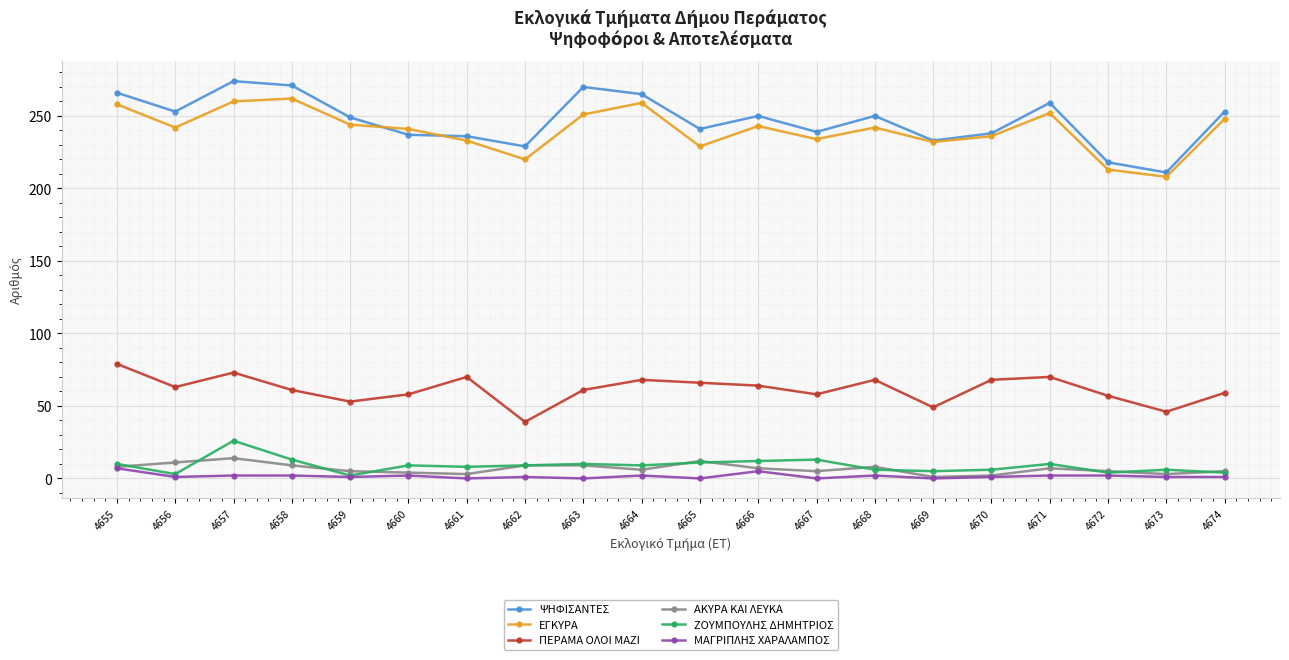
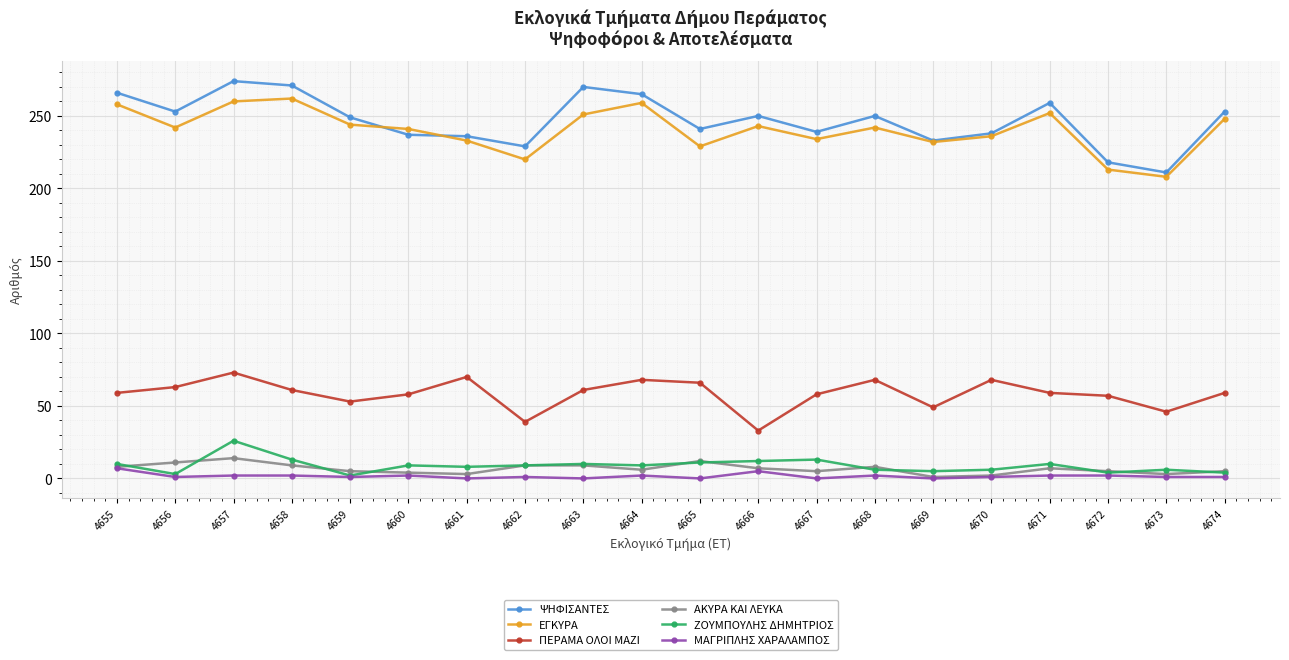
ΠΕΡΑΜΑ ΟΛΟΙ ΜΑΖΙ, 4655: 79 -> 59
ΠΕΡΑΜΑ ΟΛΟΙ ΜΑΖΙ, 4666: 64 -> 33
ΠΕΡΑΜΑ ΟΛΟΙ ΜΑΖΙ, 4671: 70 -> 59
